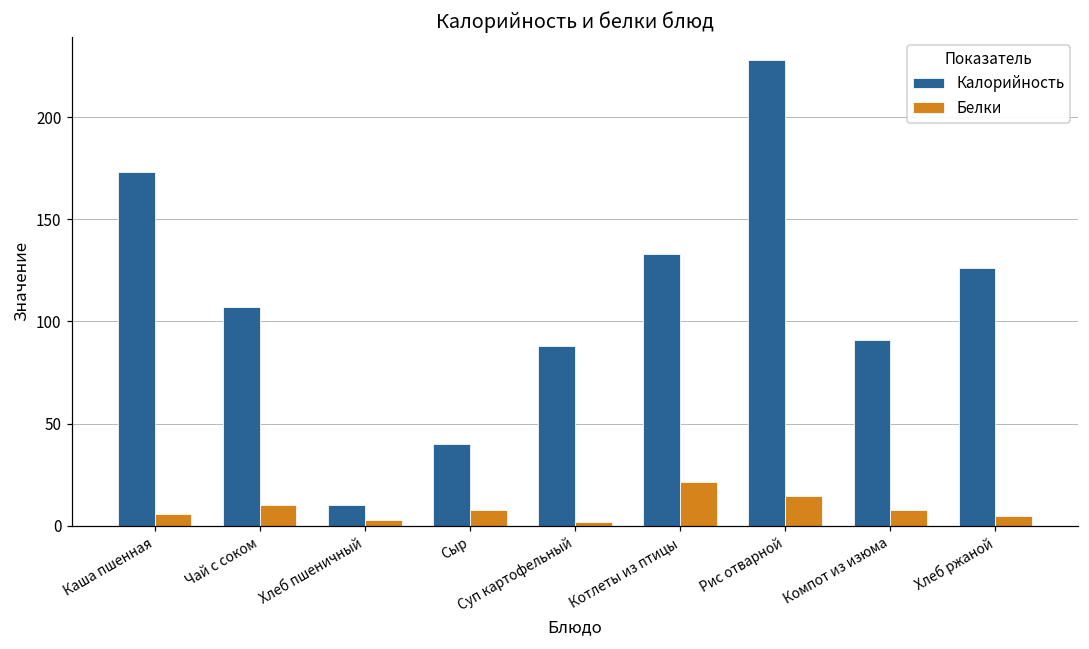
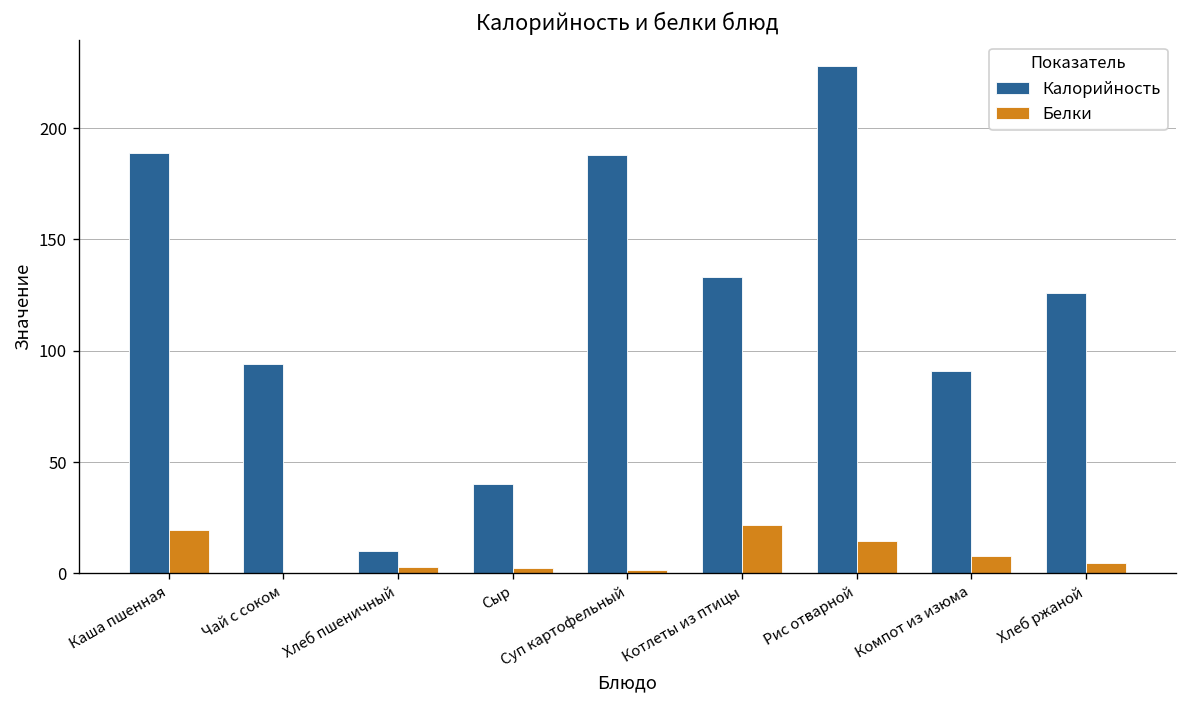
Калорийность, Каша пшенная: 173 -> 189
Белки, Каша пшенная: 6 -> 20
Калорийность, Чай с соком: 107 -> 94
Белки, Чай с соком: 10 -> 0
Белки, Сыр: 8 -> 3
Калорийность, Суп картофельный: 88 -> 188
